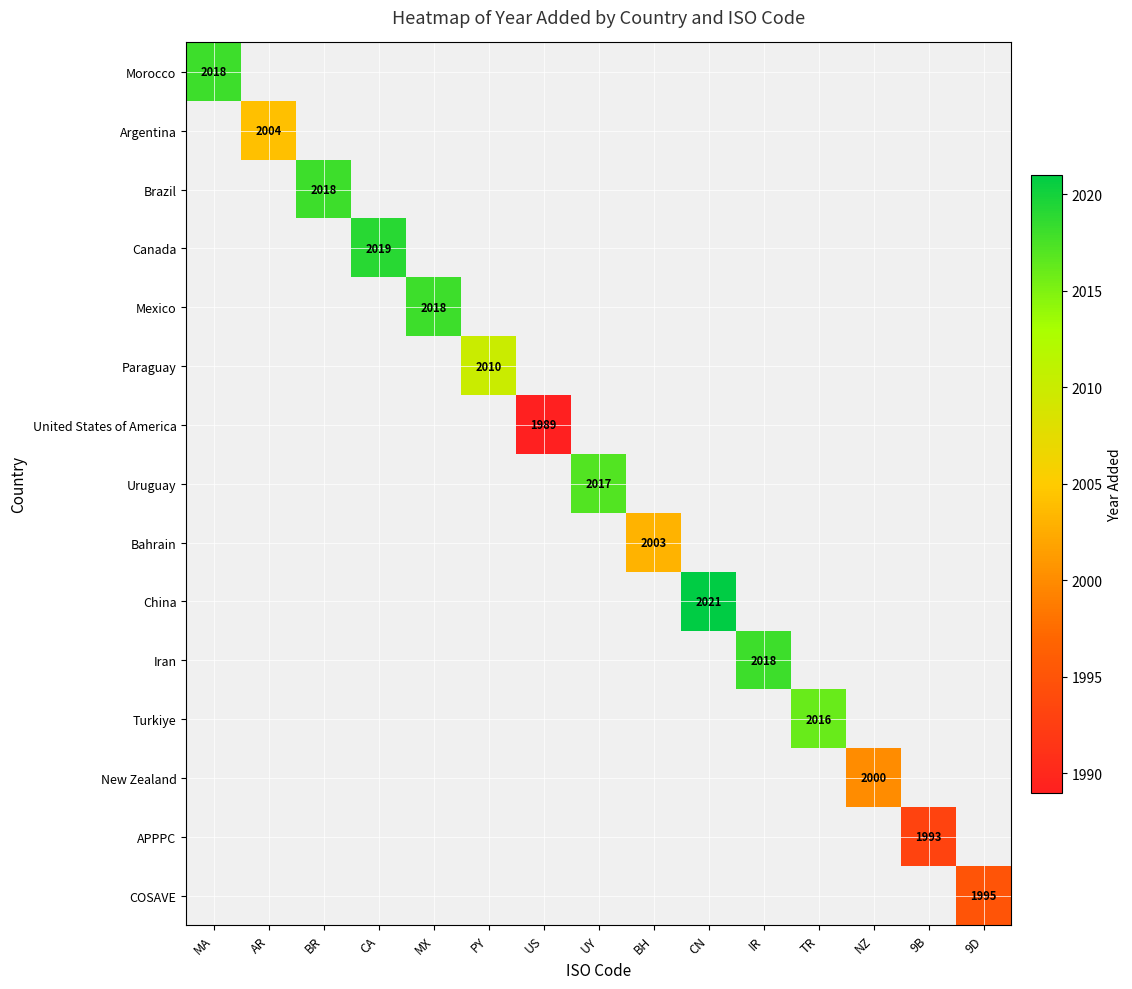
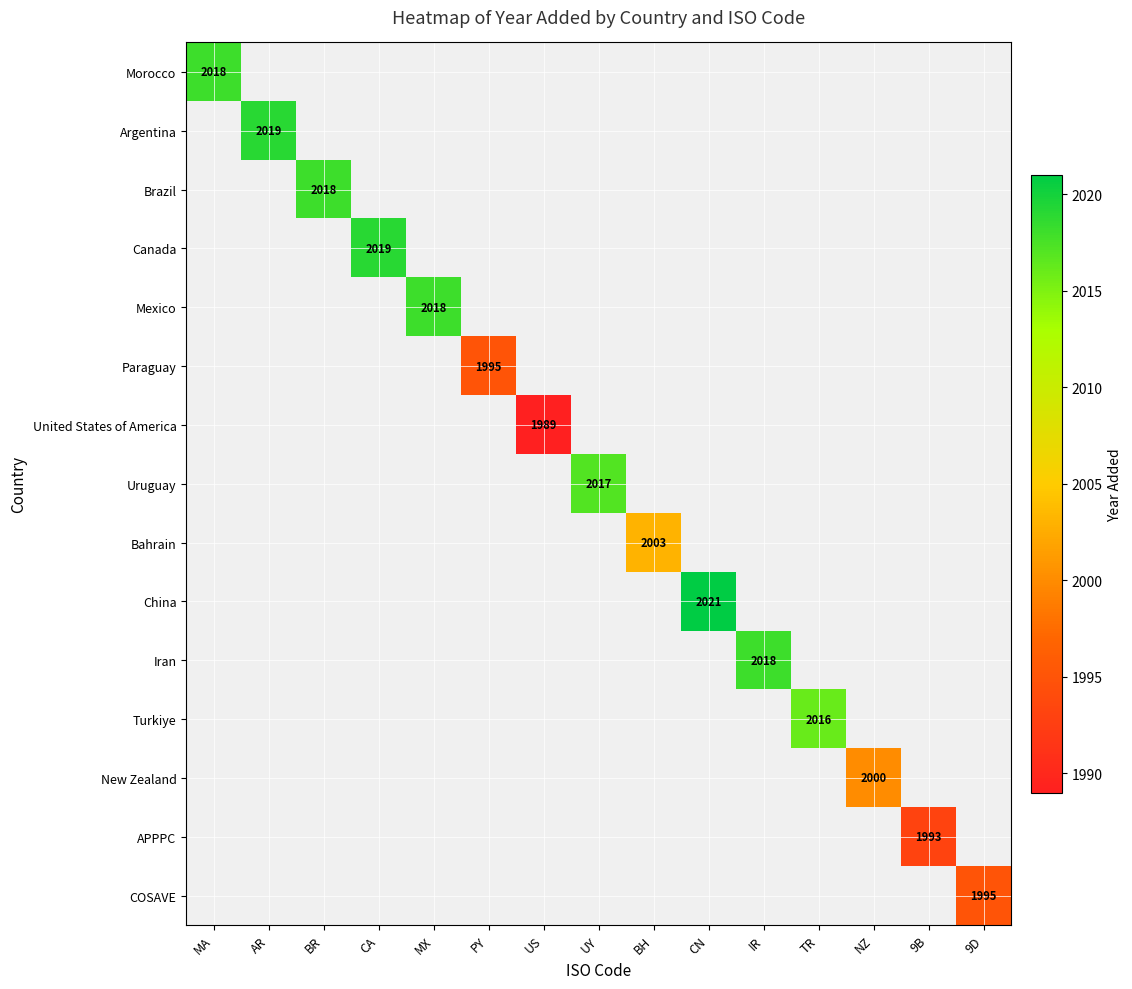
Argentina, AR: 2004 -> 2019
Paraguay, PY: 2010 -> 1995
